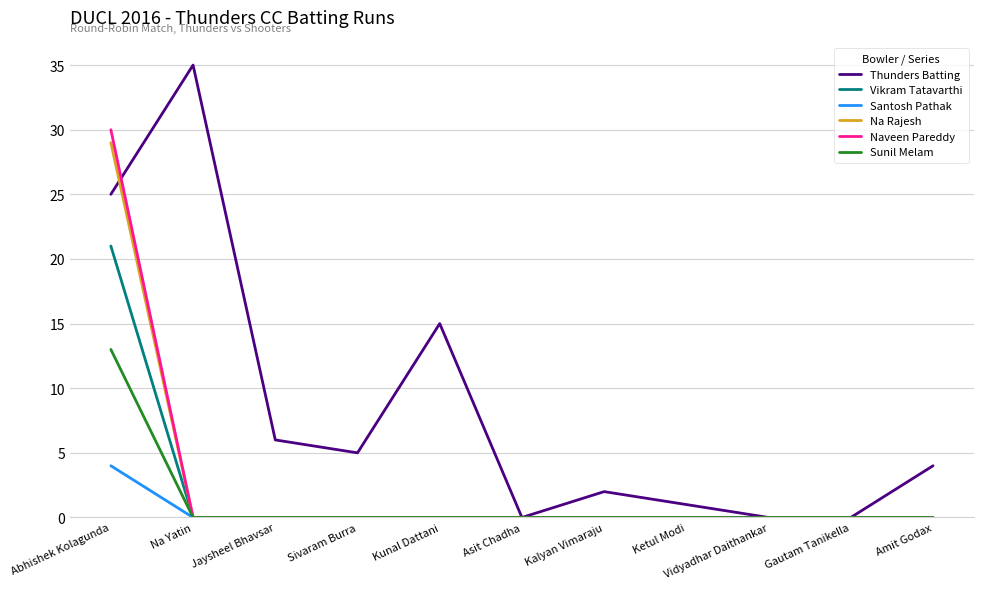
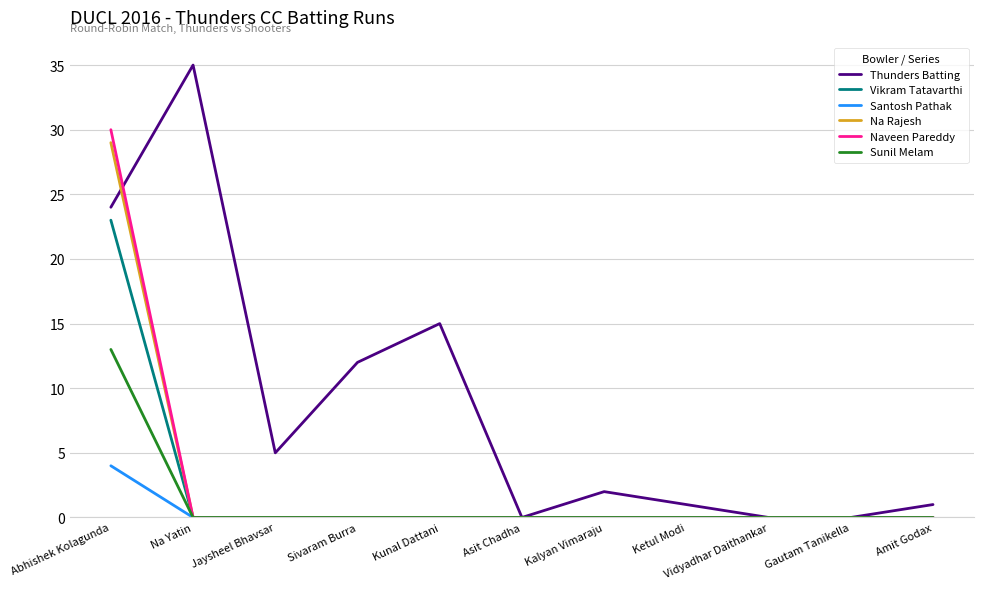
Thunders Batting, Abhishek Kolagunda: 25 -> 24
Vikram Tatavarthi, Abhishek Kolagunda: 21 -> 23
Thunders Batting, Jaysheel Bhavsar: 6 -> 5
Thunders Batting, Sivaram Burra: 5 -> 12
Thunders Batting, Amit Godax: 4 -> 1
